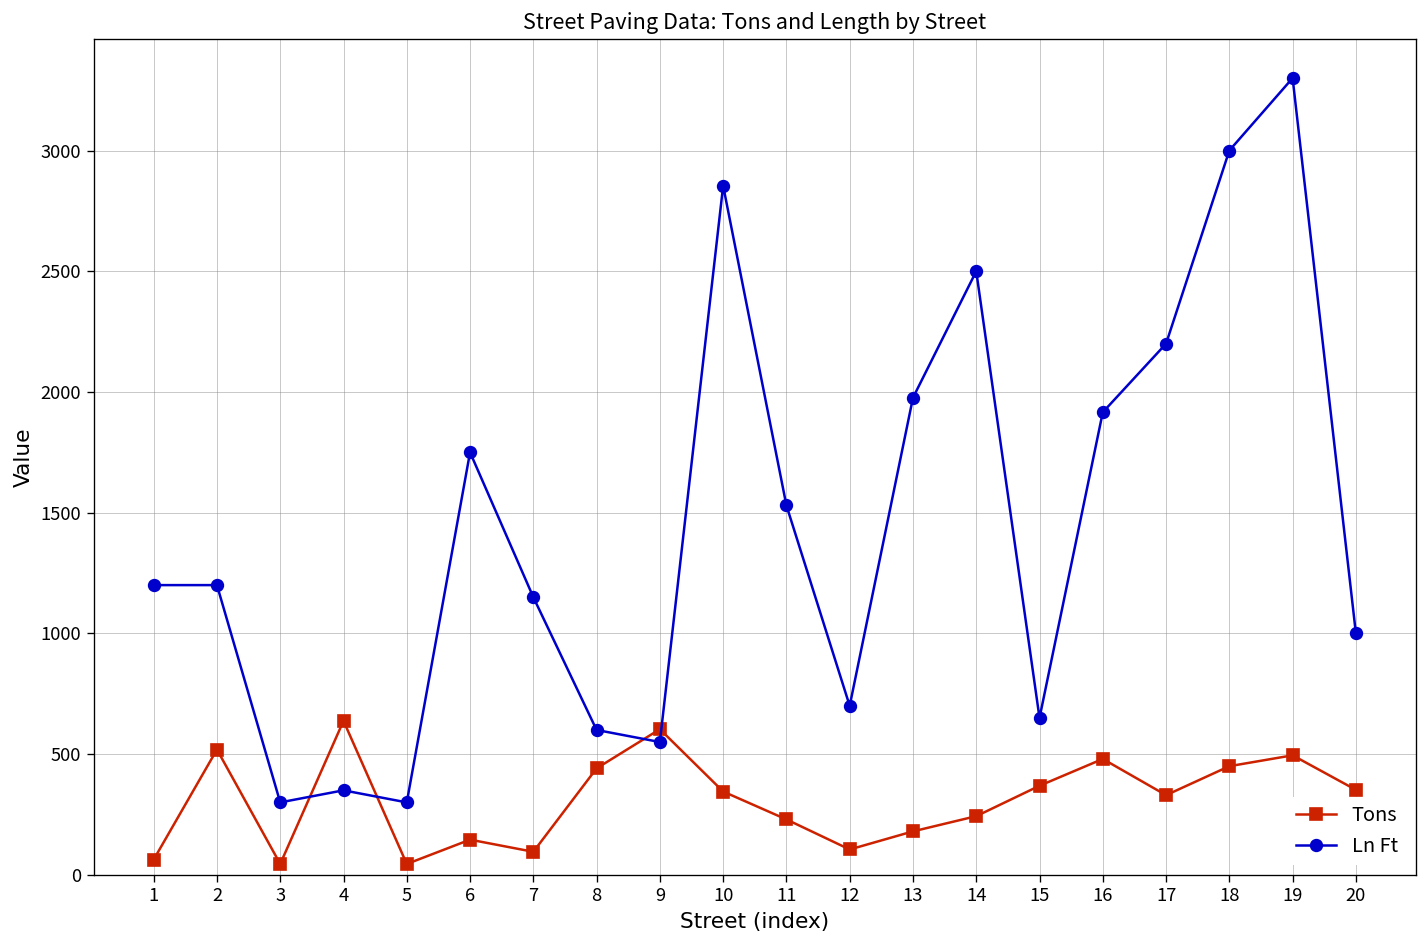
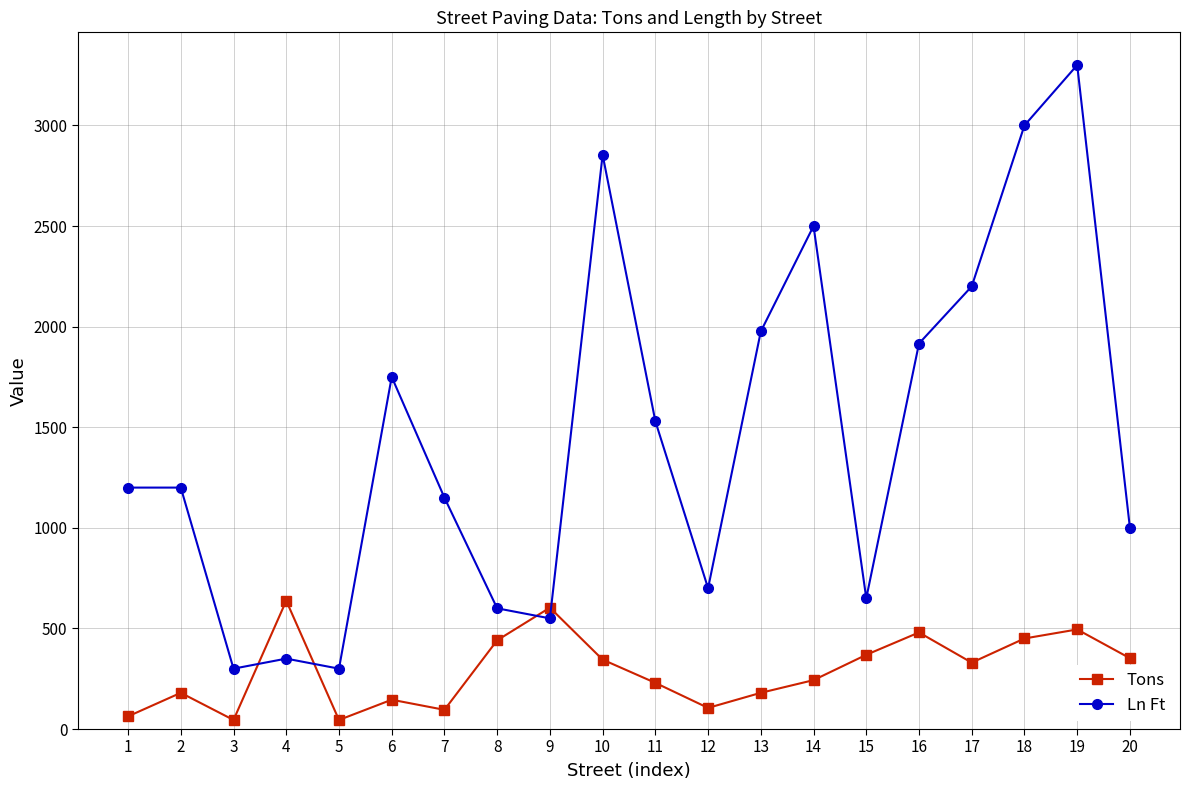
Tons, 2: 520 -> 180
